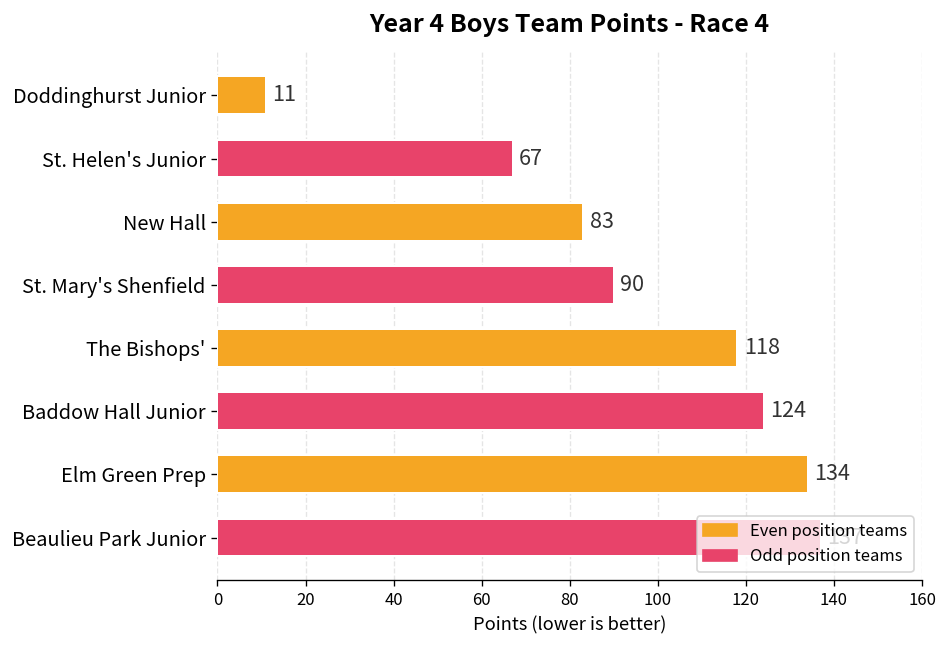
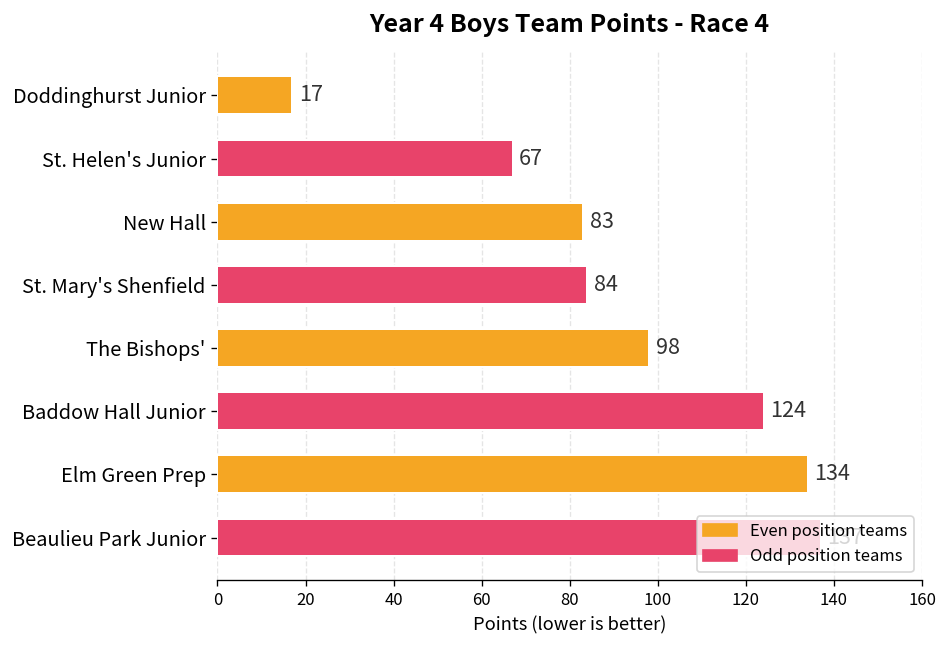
Doddinghurst Junior: 11 -> 17
St. Mary's Shenfield: 90 -> 84
The Bishops': 118 -> 98
